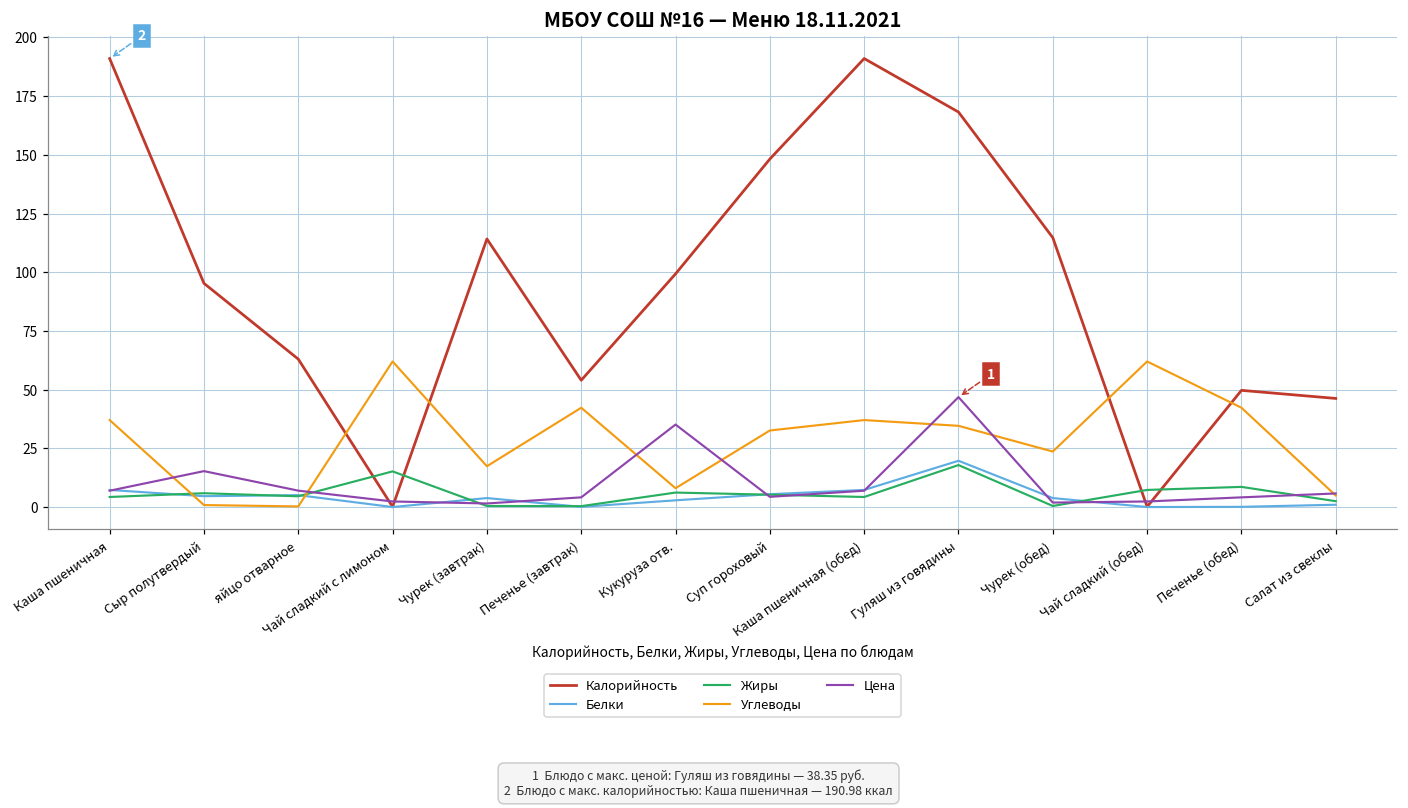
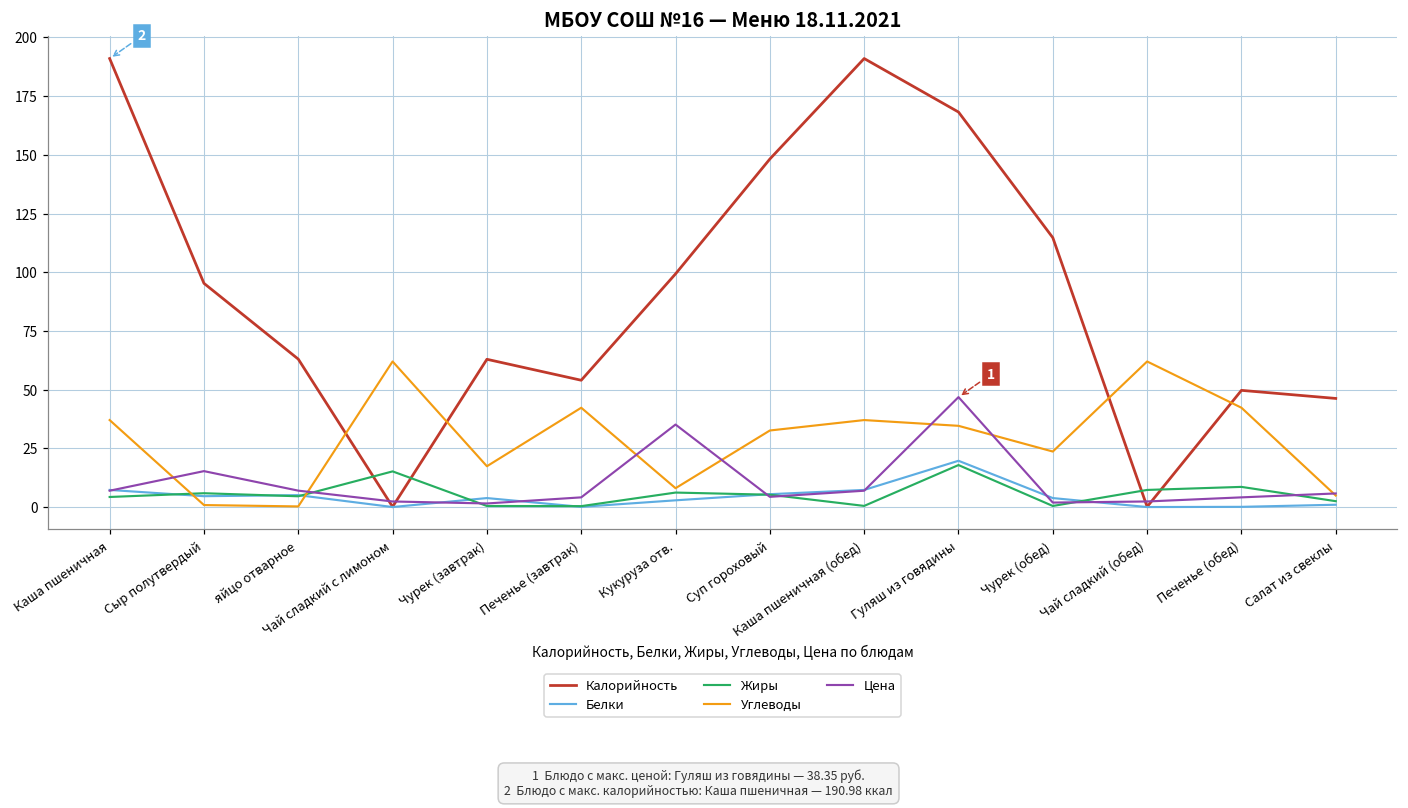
Калорийность, Чурек (завтрак): 114 -> 63
Жиры, Каша пшеничная (обед): 4 -> 1
